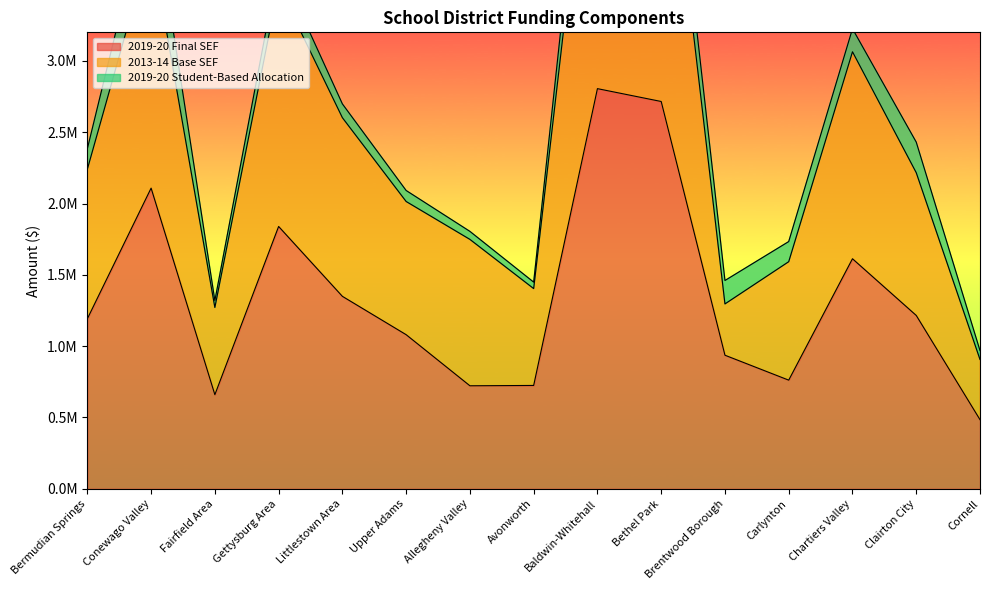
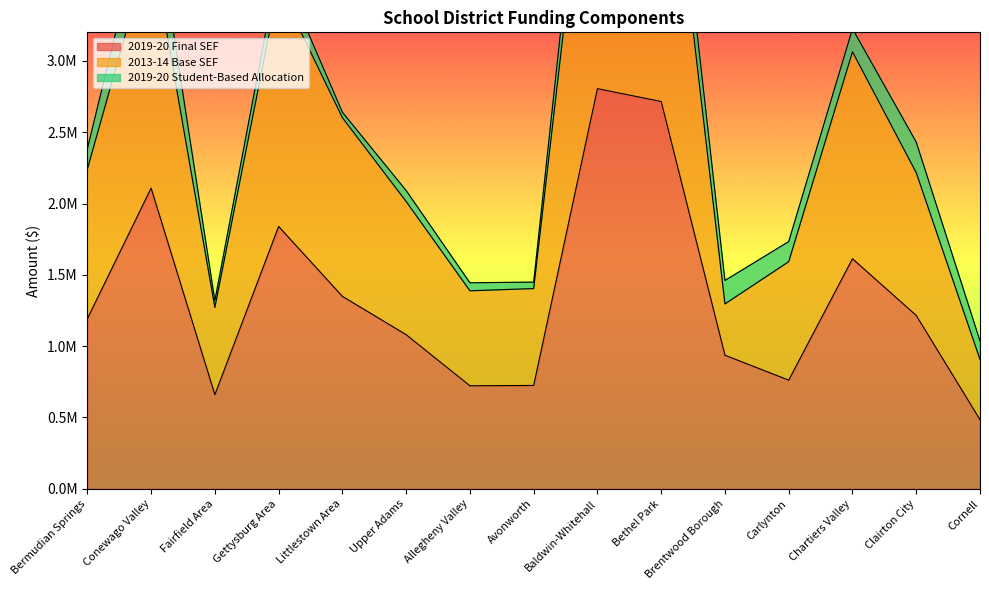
2019-20 Student-Based Allocation, Littlestown Area: 100000 -> 40000
2013-14 Base SEF, Allegheny Valley: 1030000 -> 670000
2019-20 Student-Based Allocation, Cornell: 60000 -> 130000
